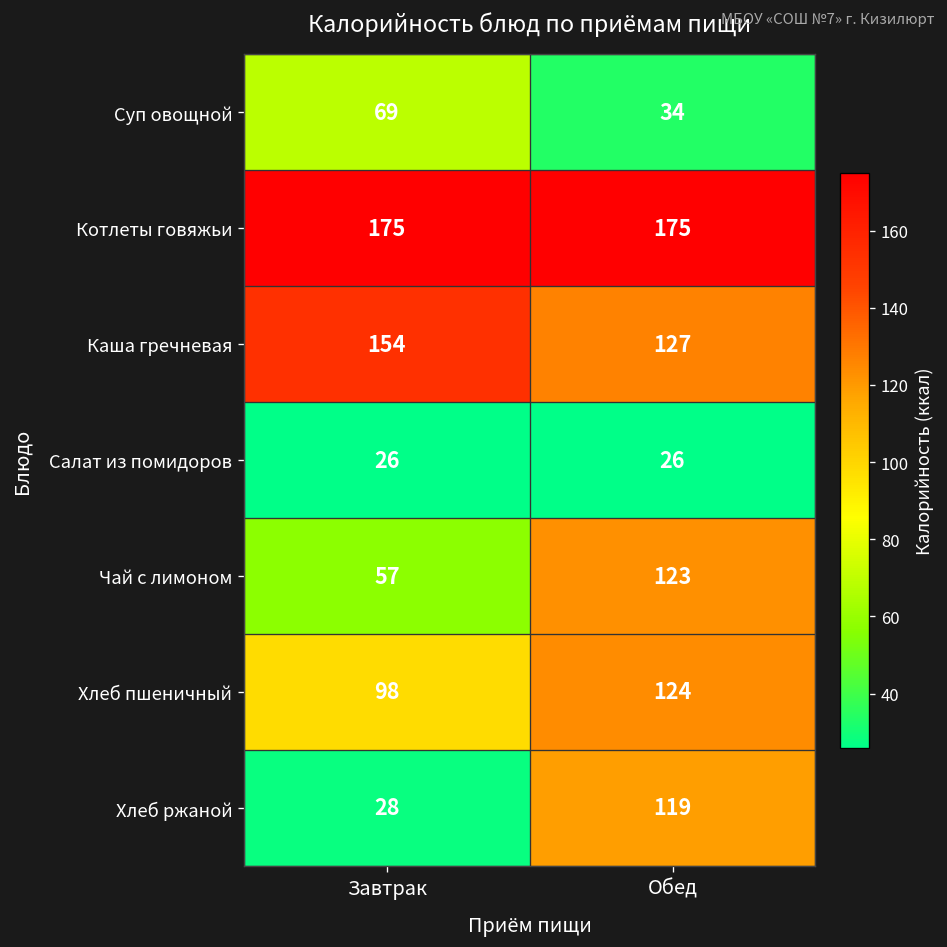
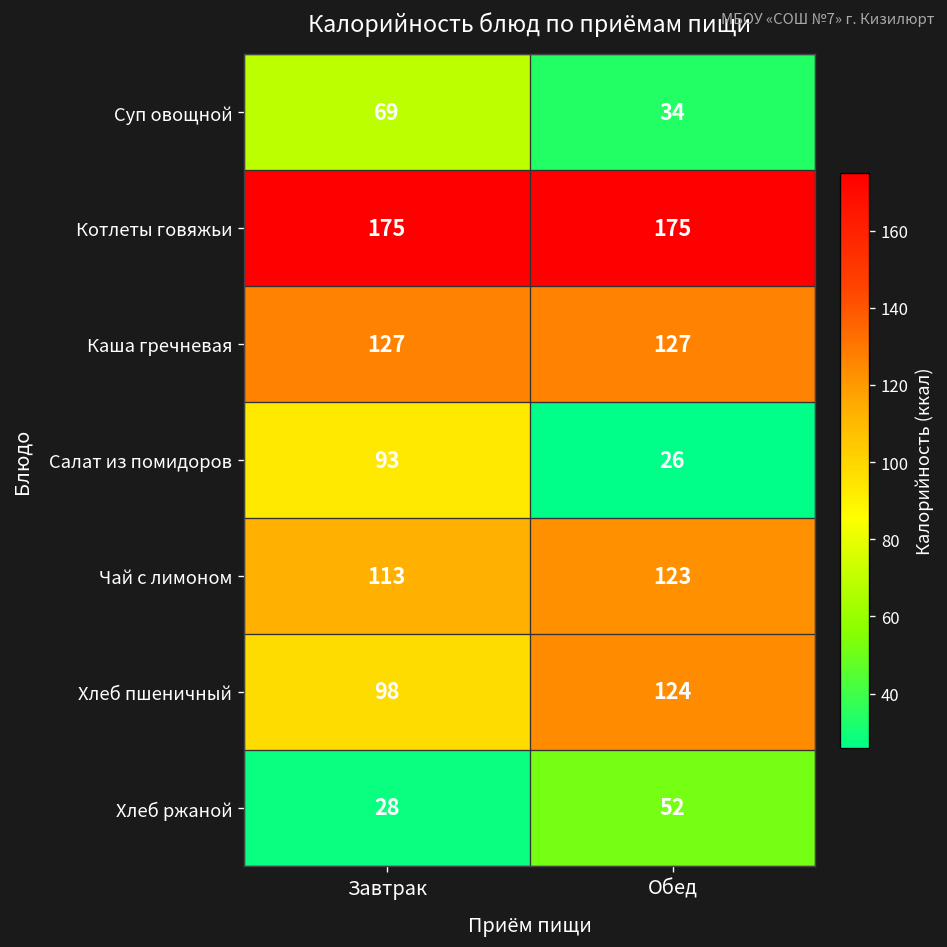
Каша гречневая, Завтрак: 154 -> 127
Салат из помидоров, Завтрак: 26 -> 93
Чай с лимоном, Завтрак: 57 -> 113
Хлеб ржаной, Обед: 119 -> 52
